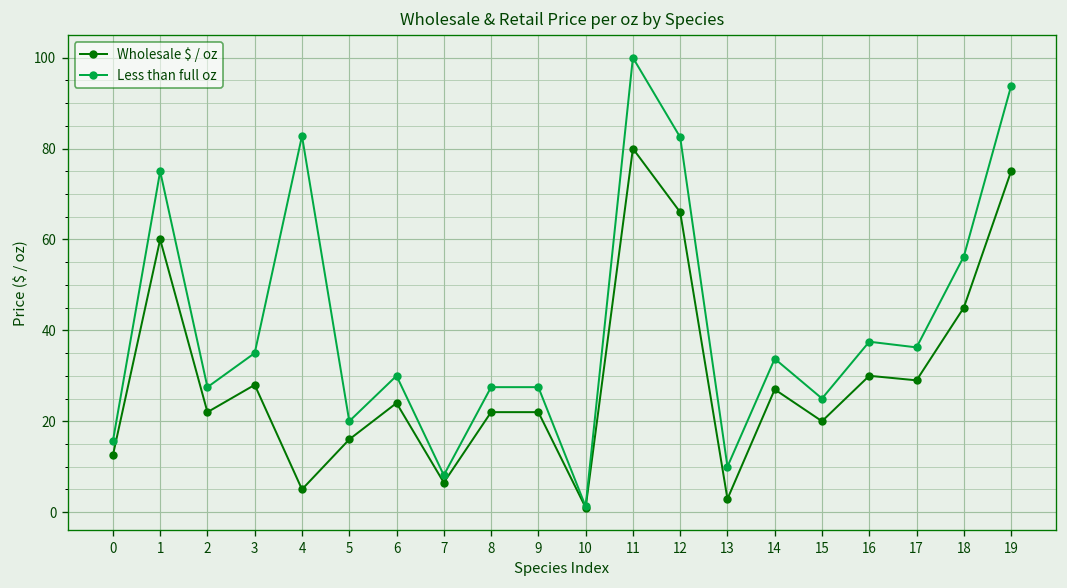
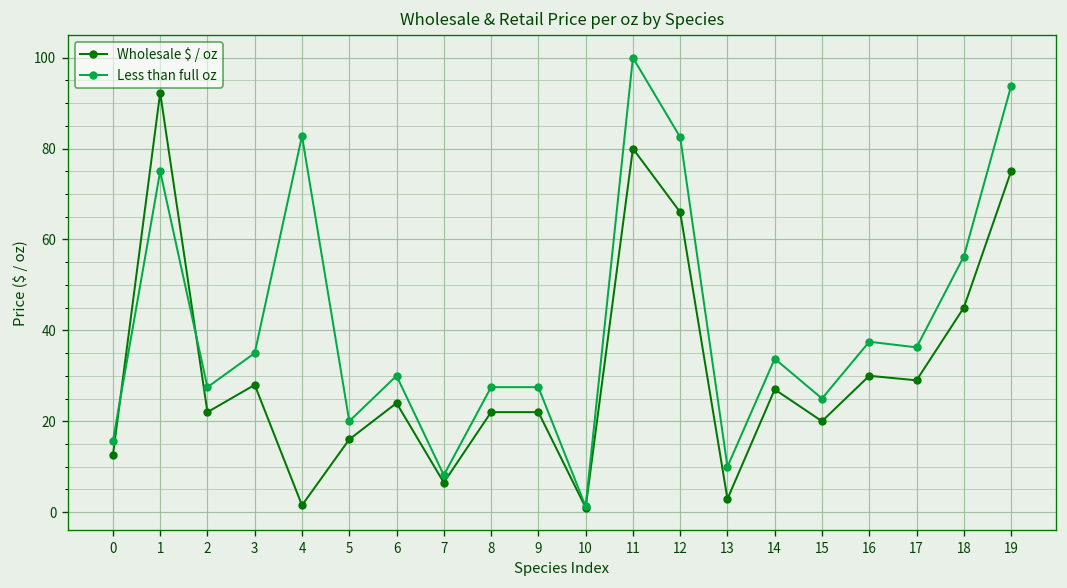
Wholesale $ / oz, 1: 60 -> 92
Wholesale $ / oz, 4: 5 -> 2
